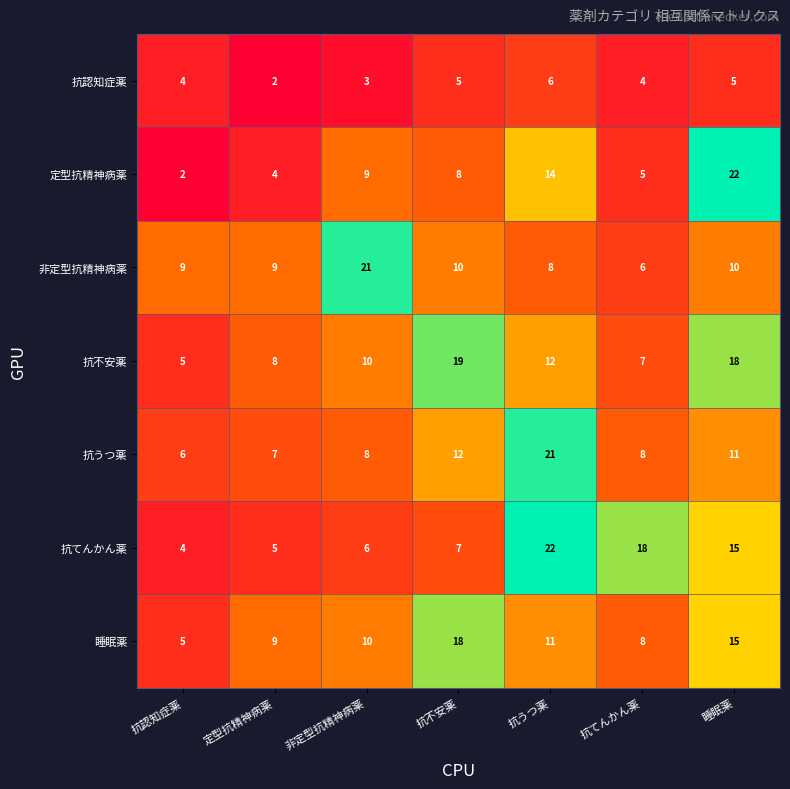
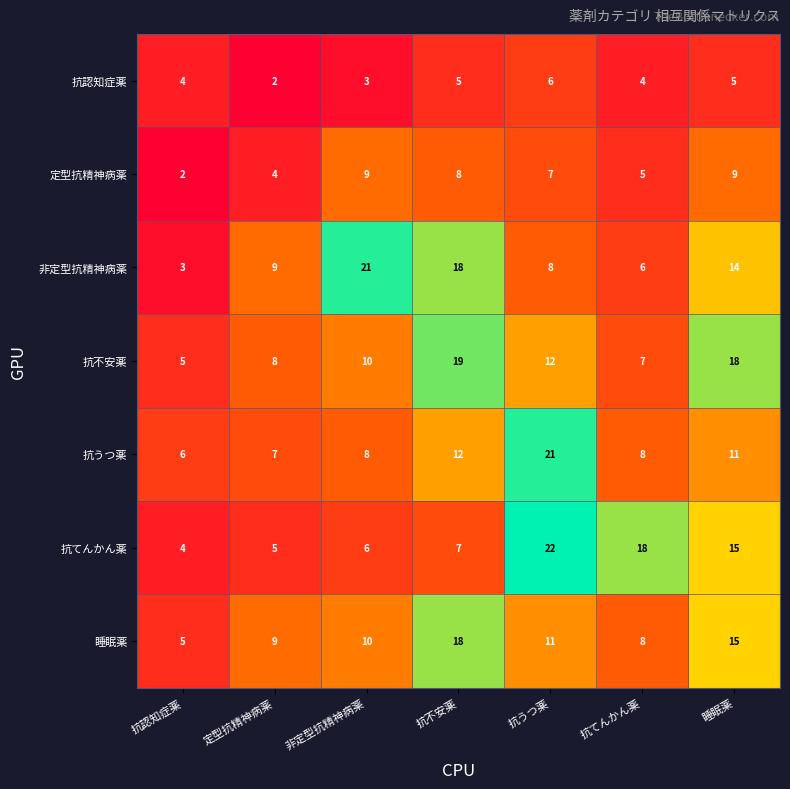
定型抗精神病薬, 抗うつ薬: 14 -> 7
定型抗精神病薬, 睡眠薬: 22 -> 9
非定型抗精神病薬, 抗認知症薬: 9 -> 3
非定型抗精神病薬, 抗不安薬: 10 -> 18
非定型抗精神病薬, 睡眠薬: 10 -> 14
